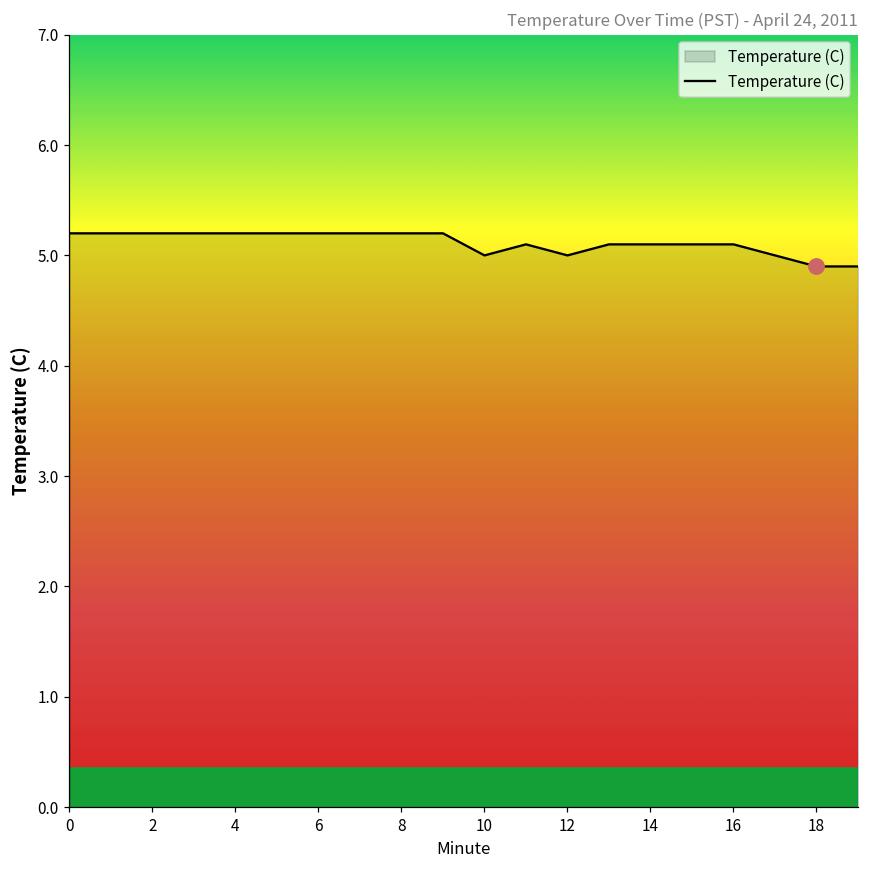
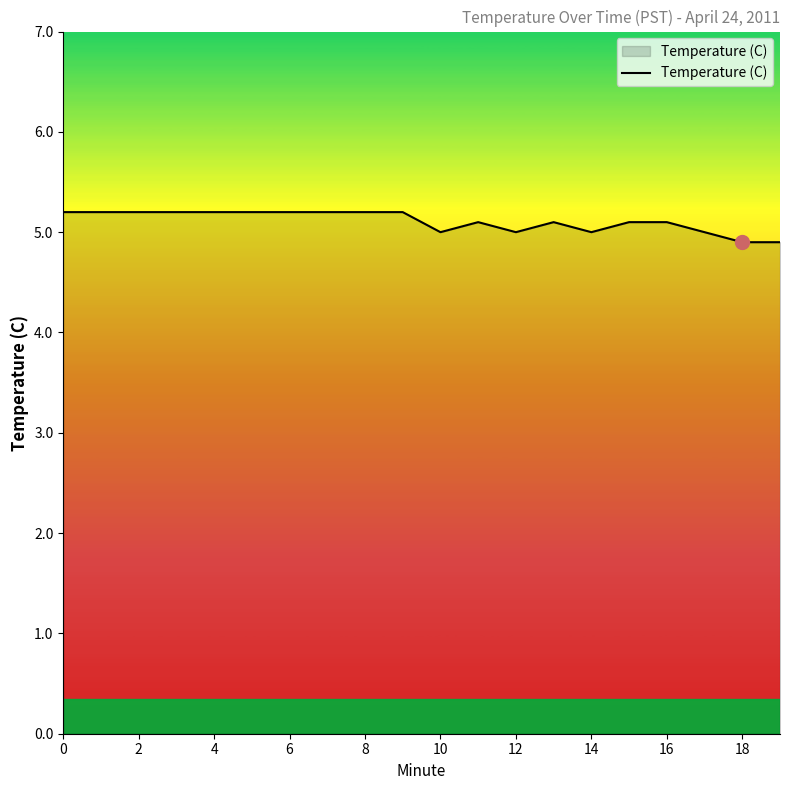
Temperature (C), 14: 5.1 -> 5.0
